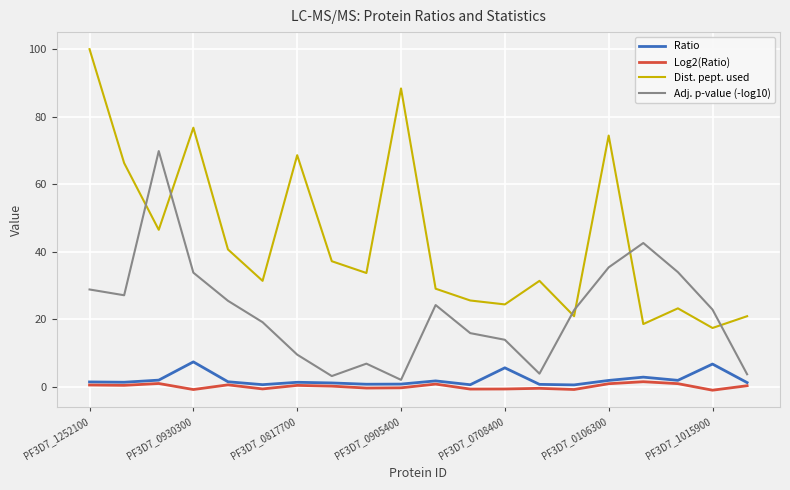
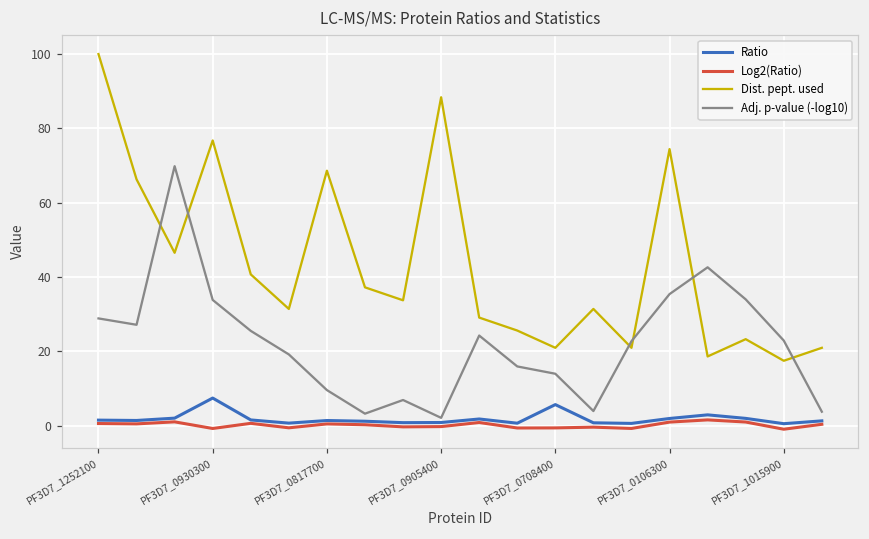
Dist. pept. used, PF3D7_0708400: 24 -> 21
Ratio, PF3D7_1015900: 7 -> 1
